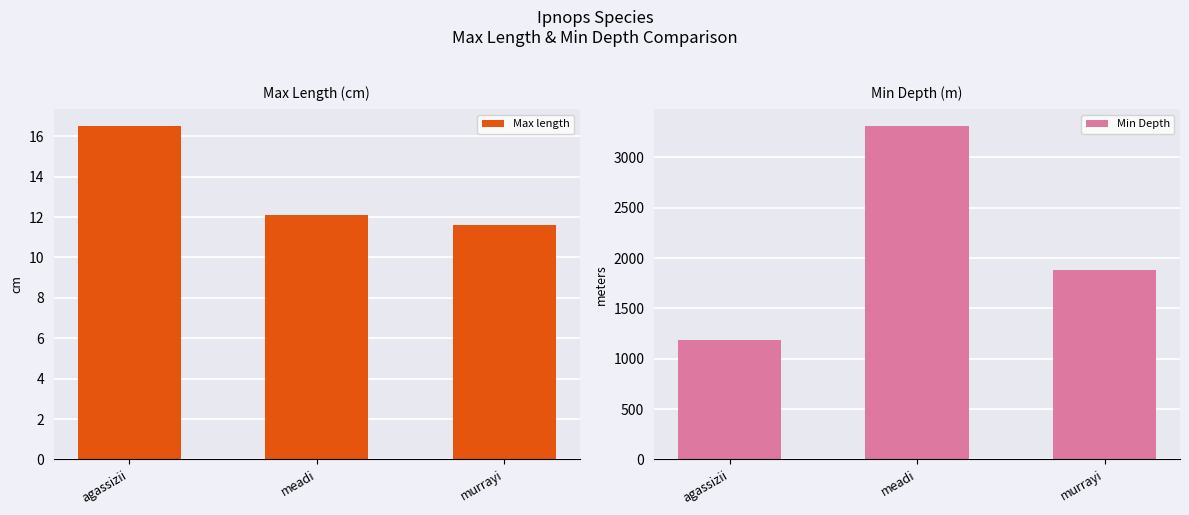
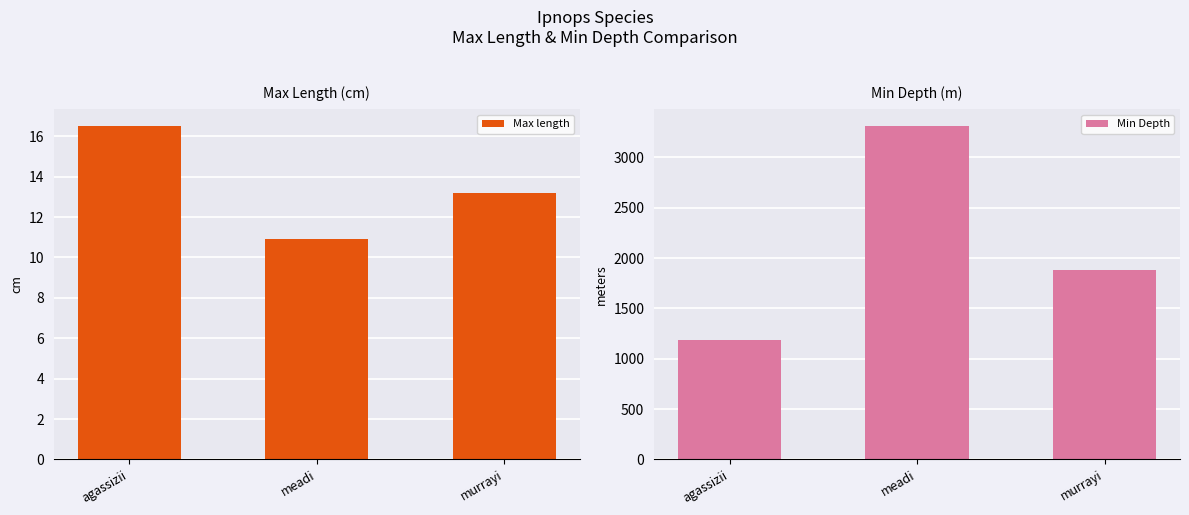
Max Length (cm), meadi: 12.1 -> 10.9
Max Length (cm), murrayi: 11.6 -> 13.2
